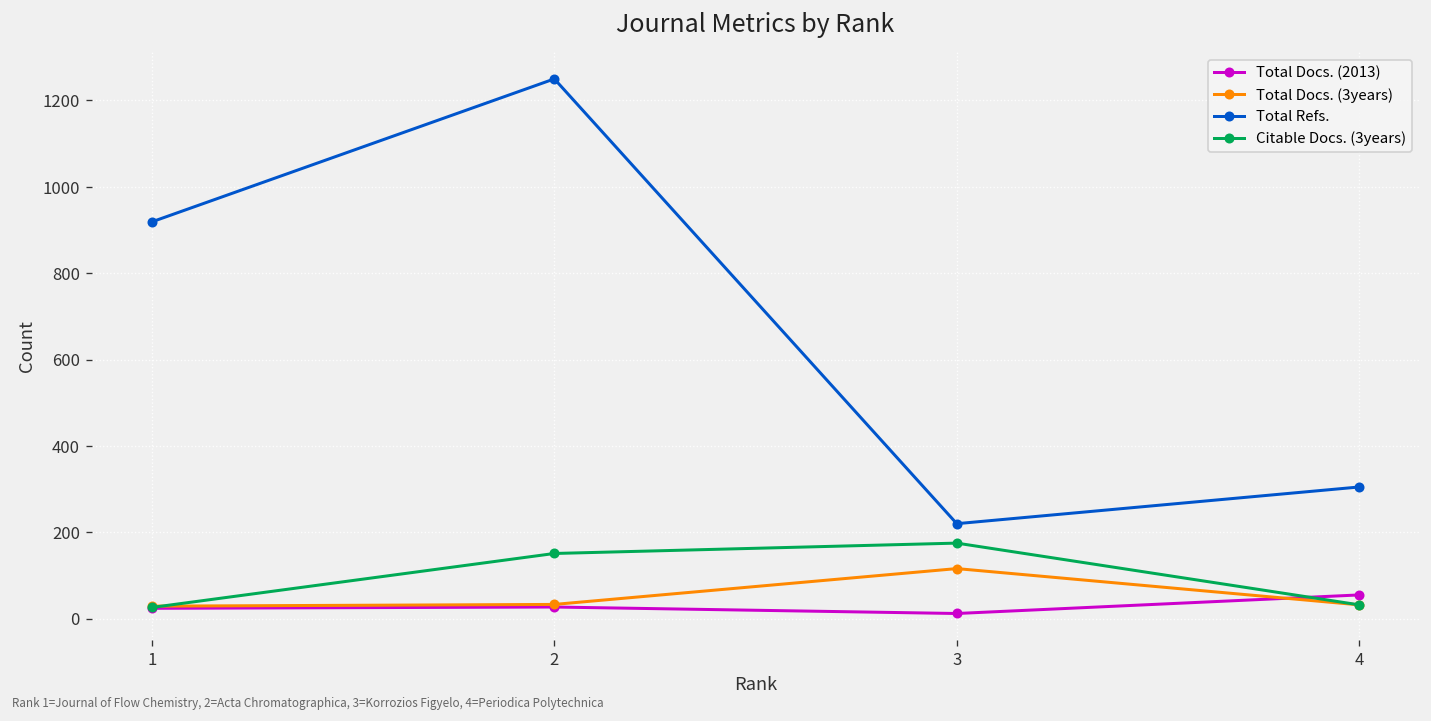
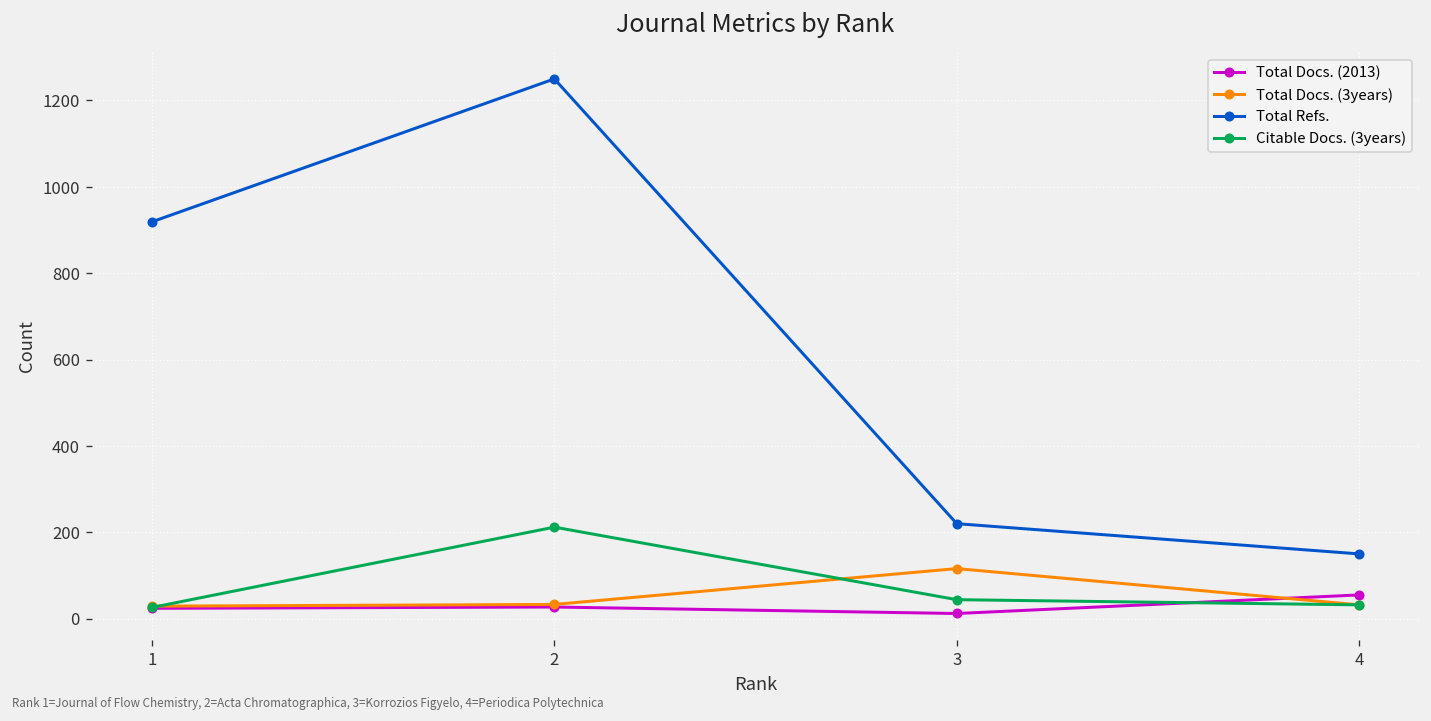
Citable Docs. (3years), 2: 150 -> 210
Citable Docs. (3years), 3: 180 -> 40
Total Refs., 4: 310 -> 150
